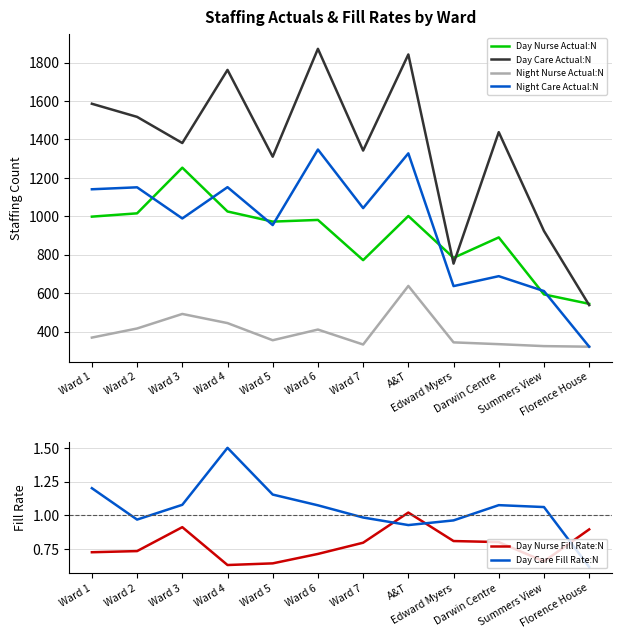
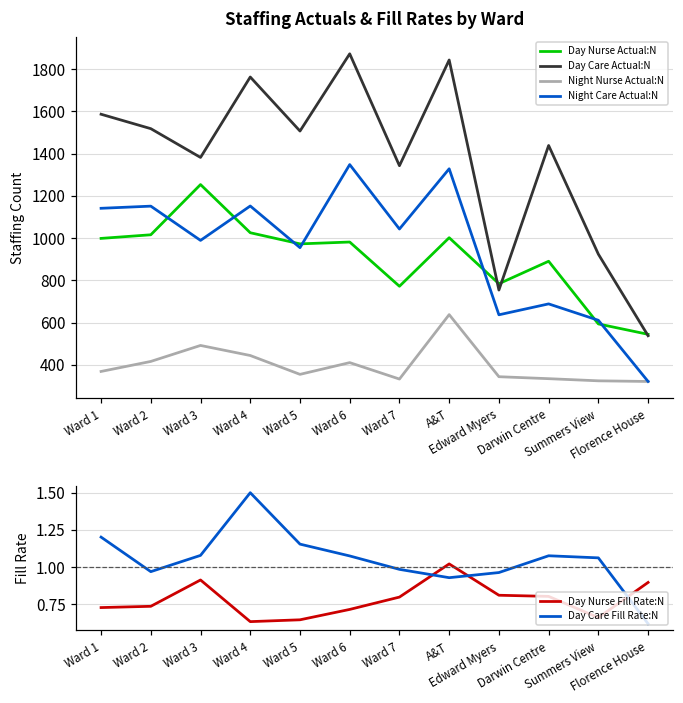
Staffing Actuals & Fill Rates by Ward, Day Care Actual:N, Ward 5: 1310 -> 1510
